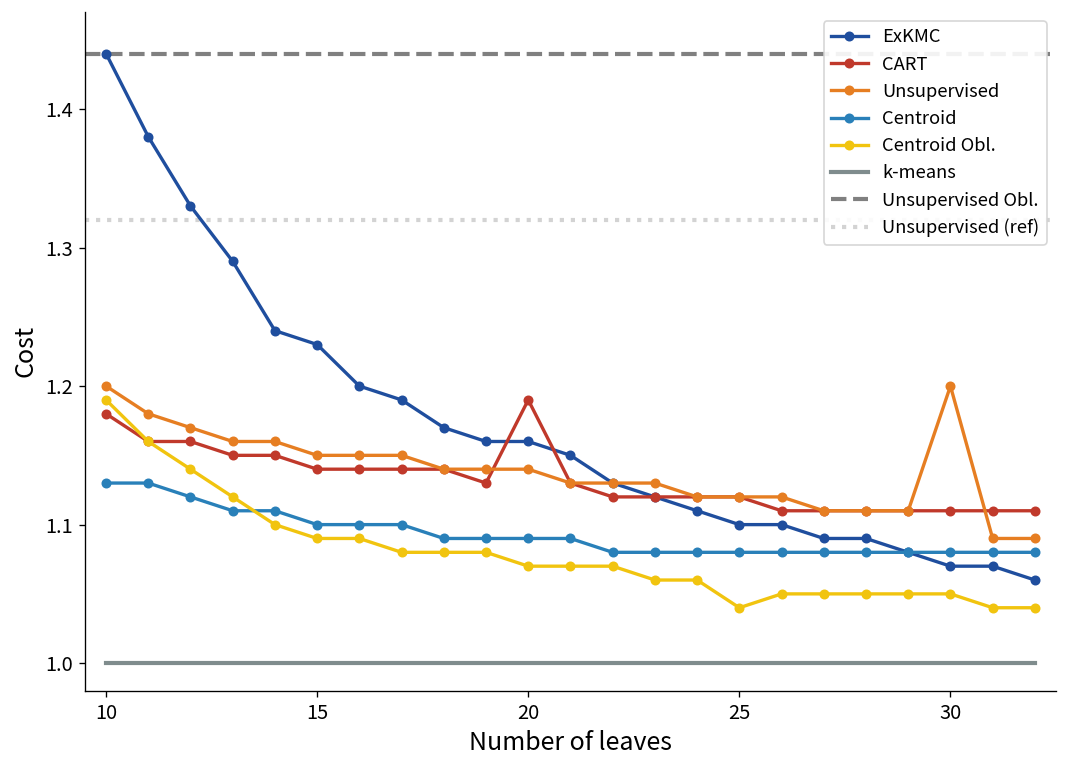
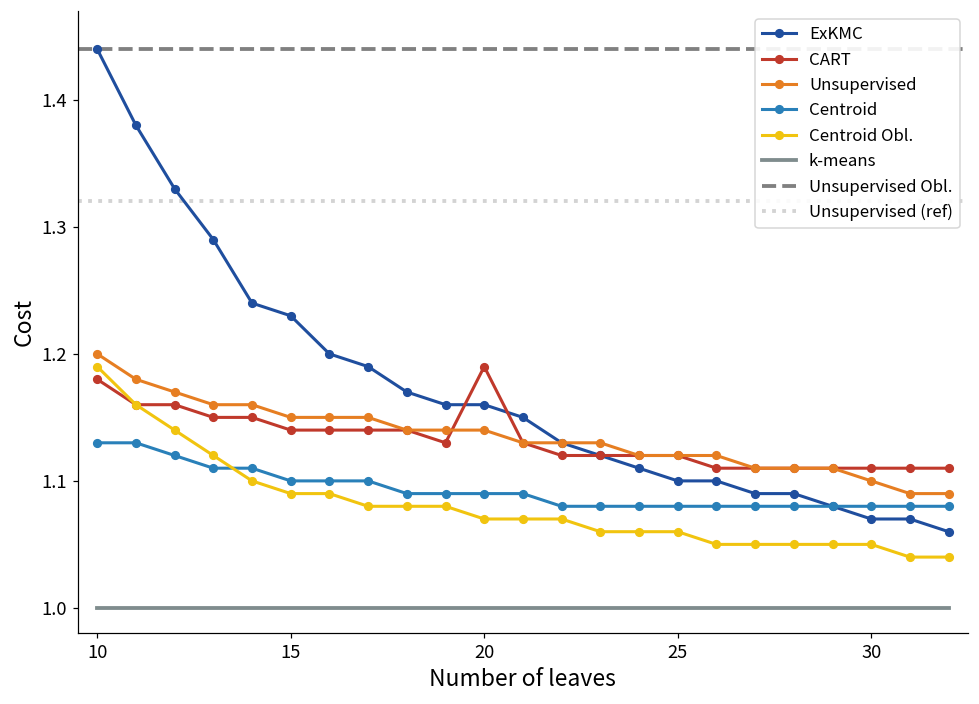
Centroid Obl., 25: 1.04 -> 1.06
Unsupervised, 30: 1.2 -> 1.1
